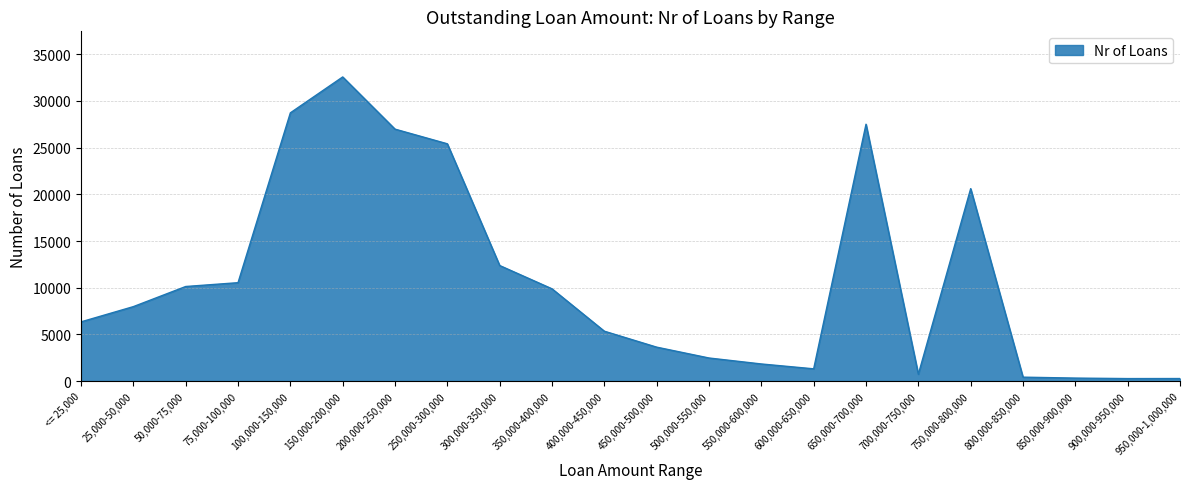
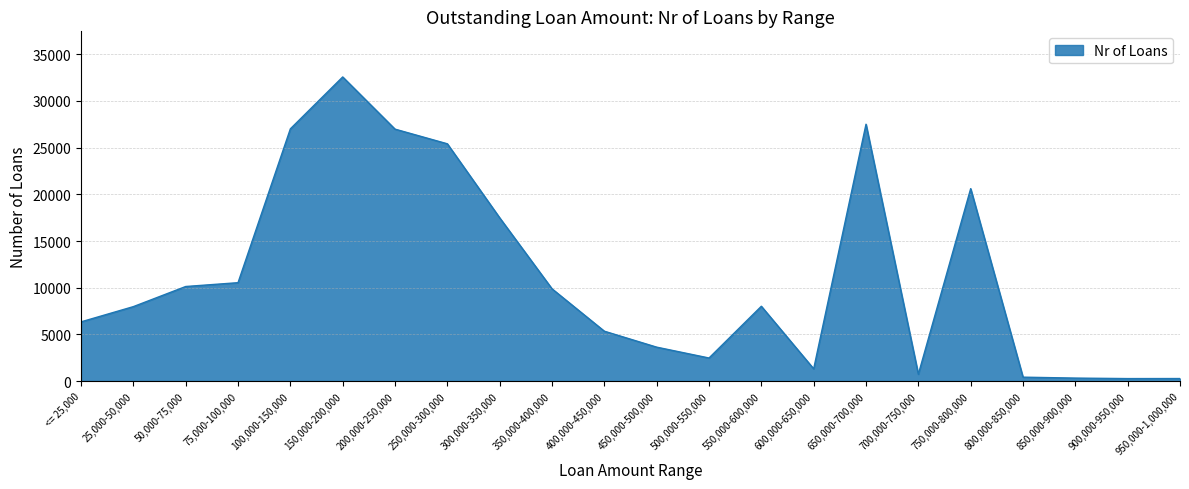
100,000-150,000: 29000 -> 27000
300,000-350,000: 12000 -> 17000
550,000-600,000: 2000 -> 8000
